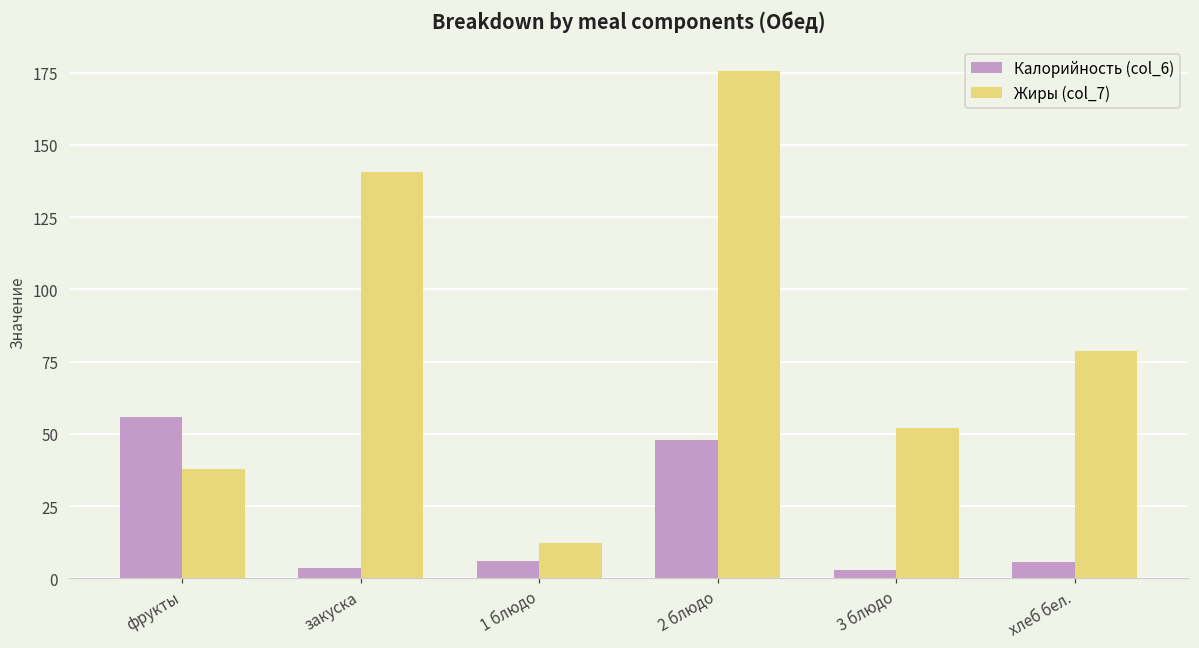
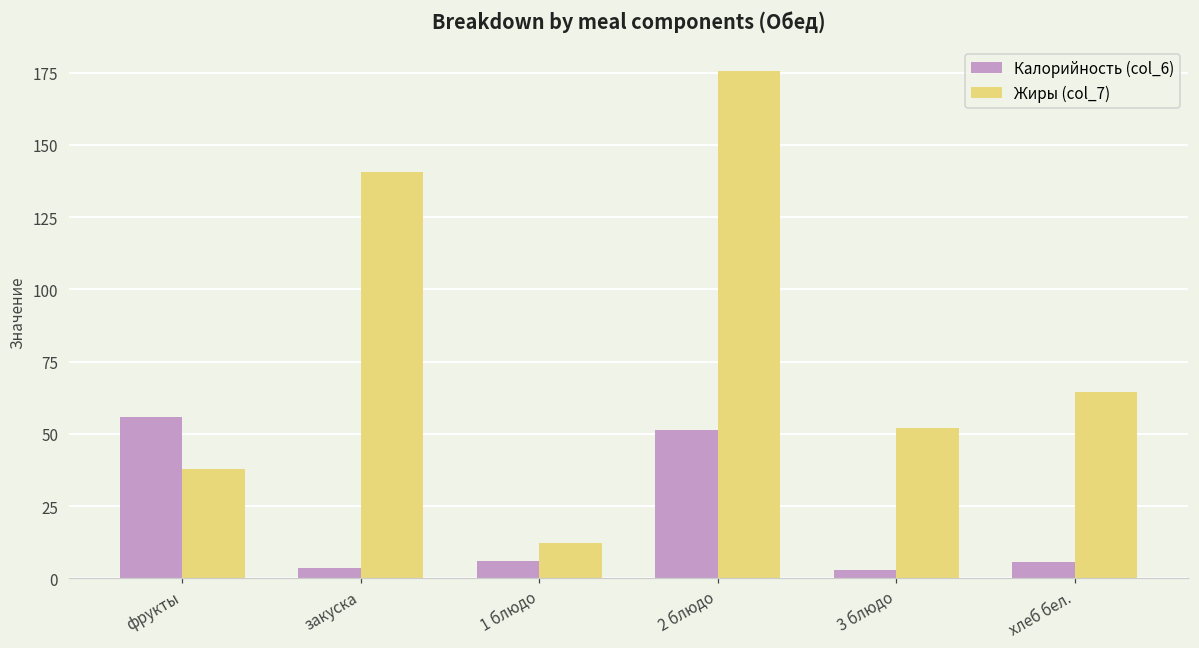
Калорийность (col_6), 2 блюдо: 48 -> 51
Жиры (col_7), хлеб бел.: 79 -> 64
